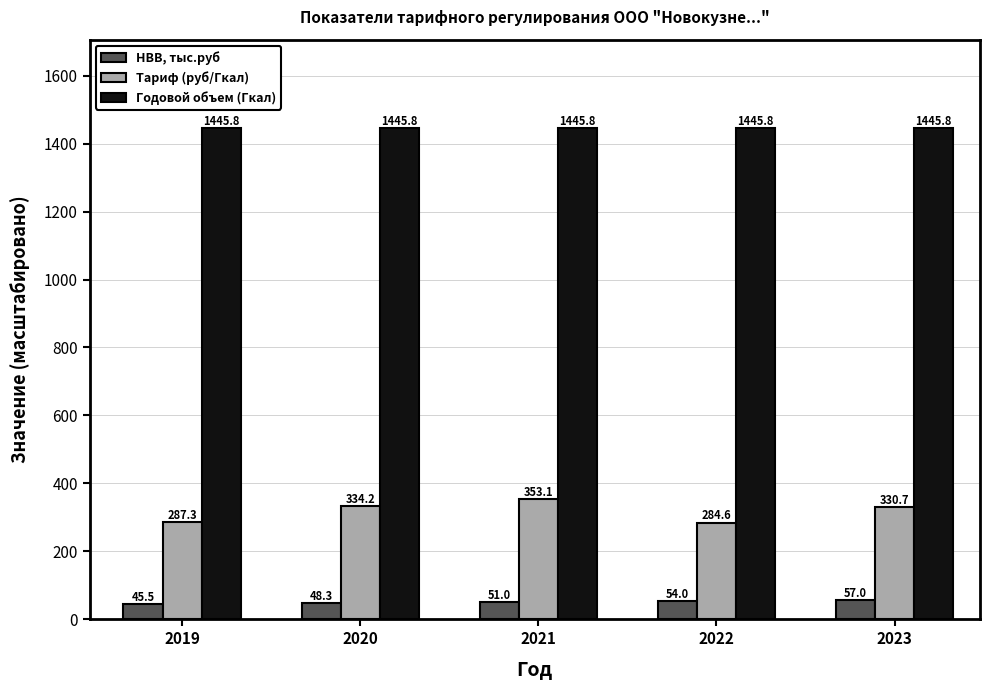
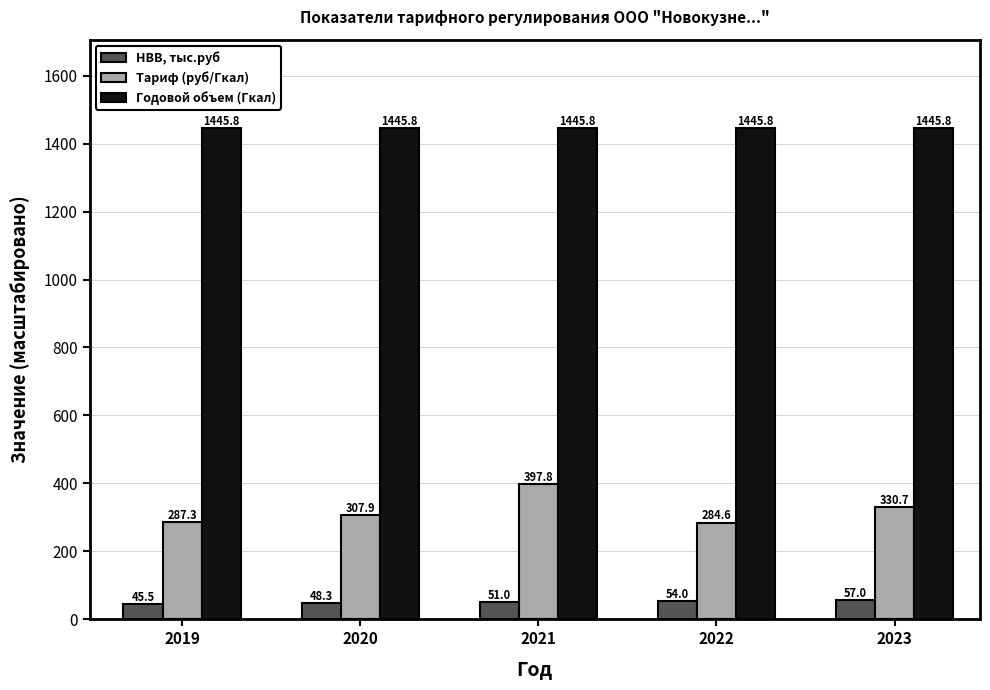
Тариф (руб/Гкал), 2020: 334.2 -> 307.9
Тариф (руб/Гкал), 2021: 353.1 -> 397.8
